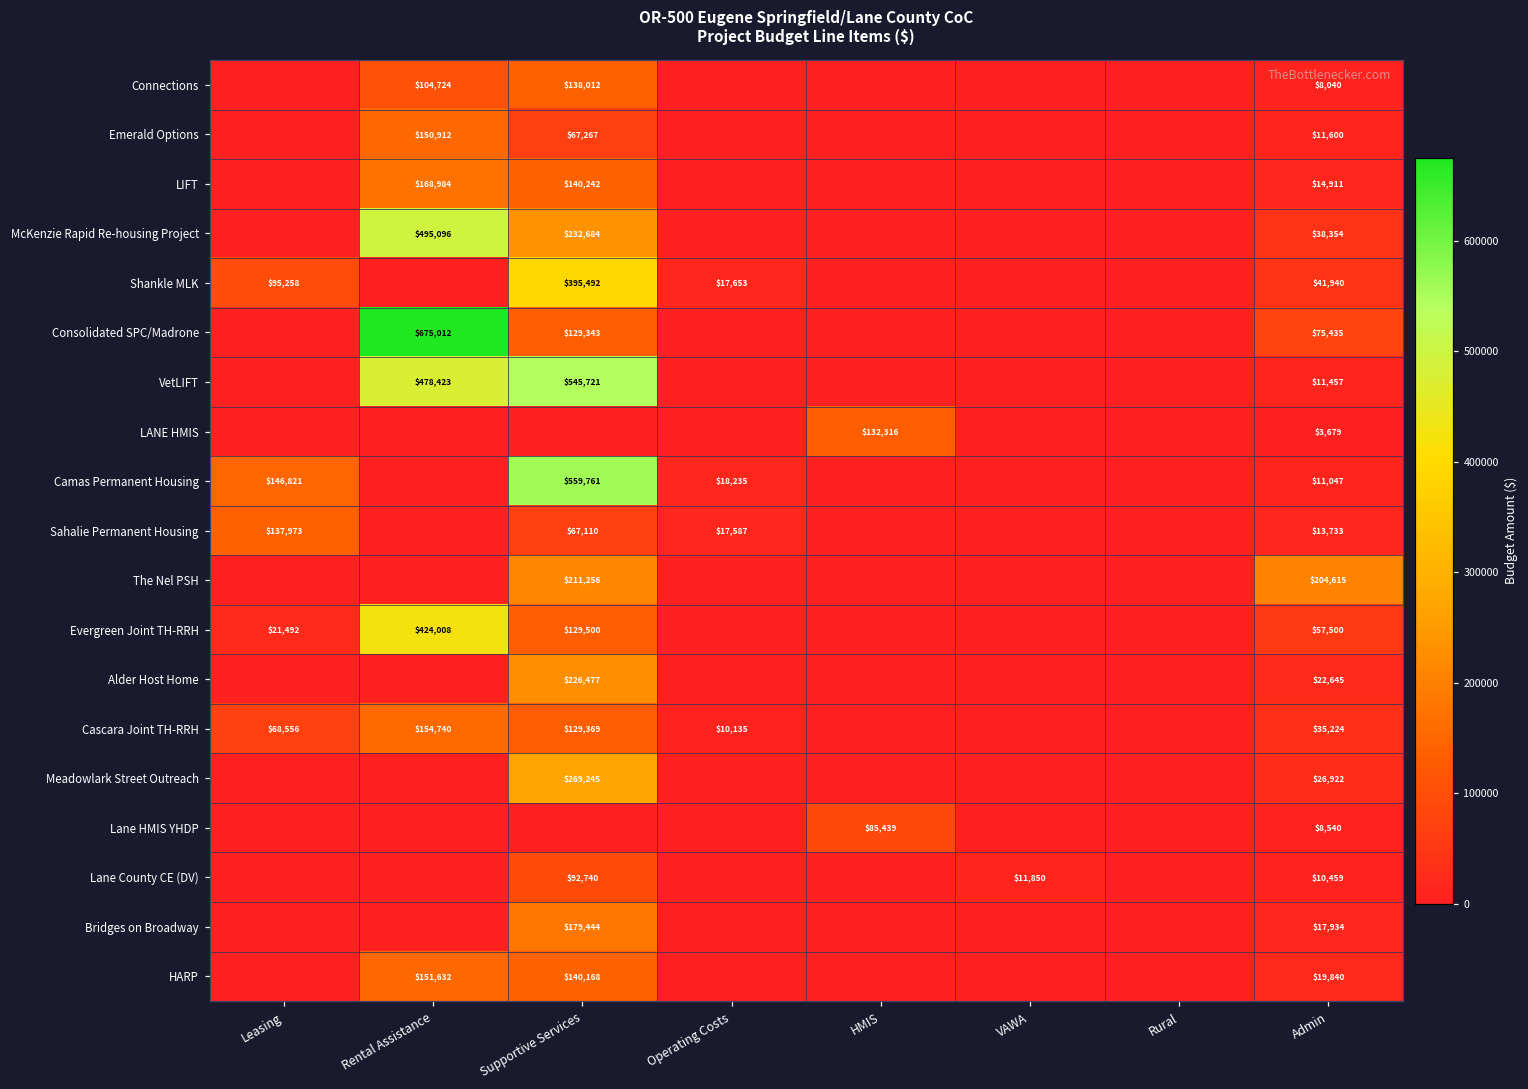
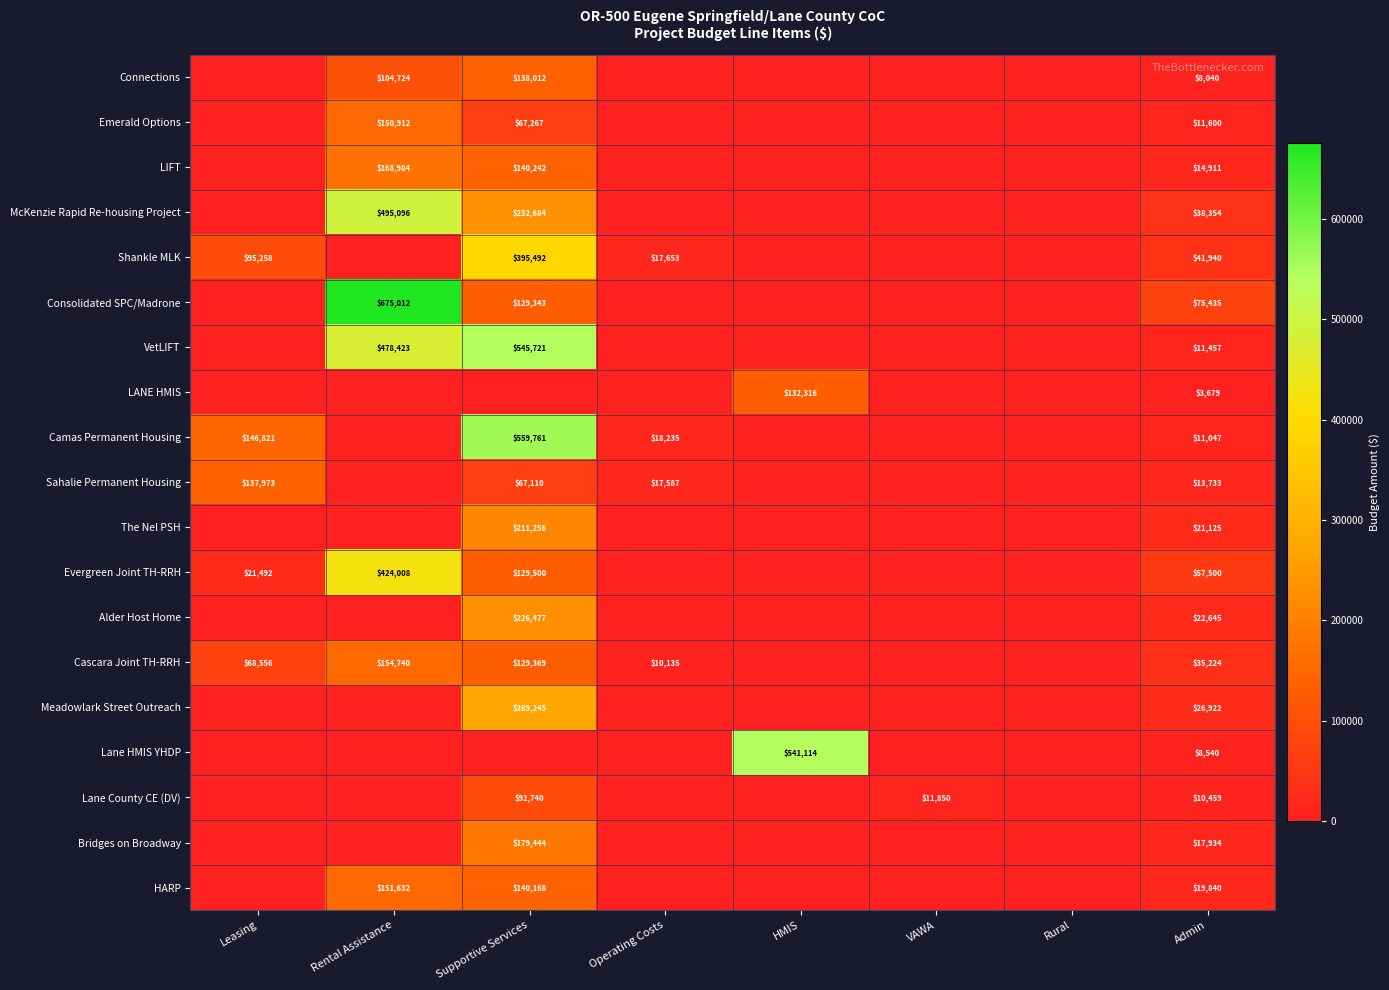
The Nel PSH, Admin: $204,615 -> $21,125
Lane HMIS YHDP, HMIS: $85,439 -> $541,114
